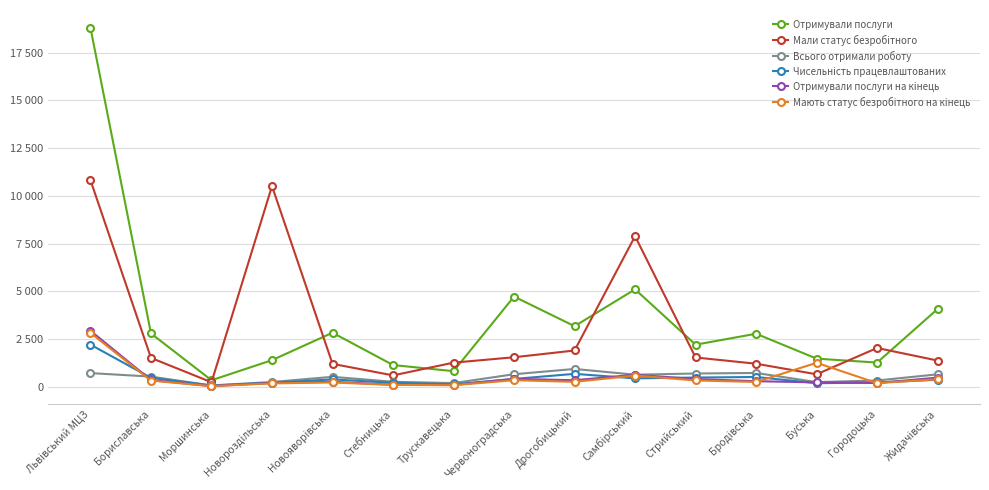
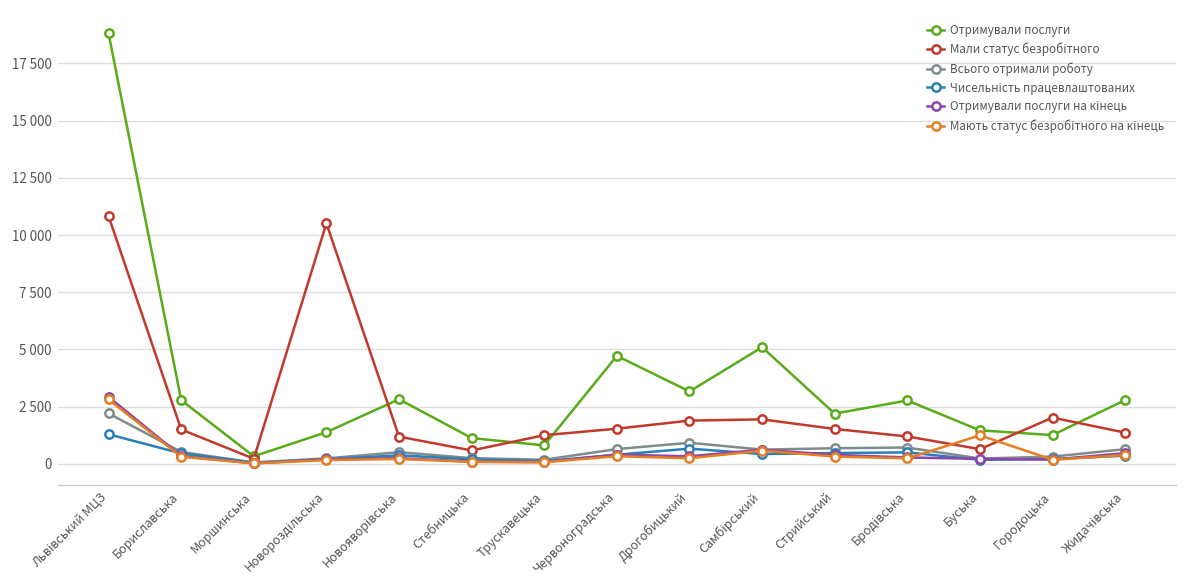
Всього отримали роботу, Львівський МЦЗ: 700 -> 2200
Чисельність працевлаштованих, Львівський МЦЗ: 2200 -> 1300
Мали статус безробітного, Самбірський: 7900 -> 1900
Отримували послуги, Жидачівська: 4100 -> 2800
